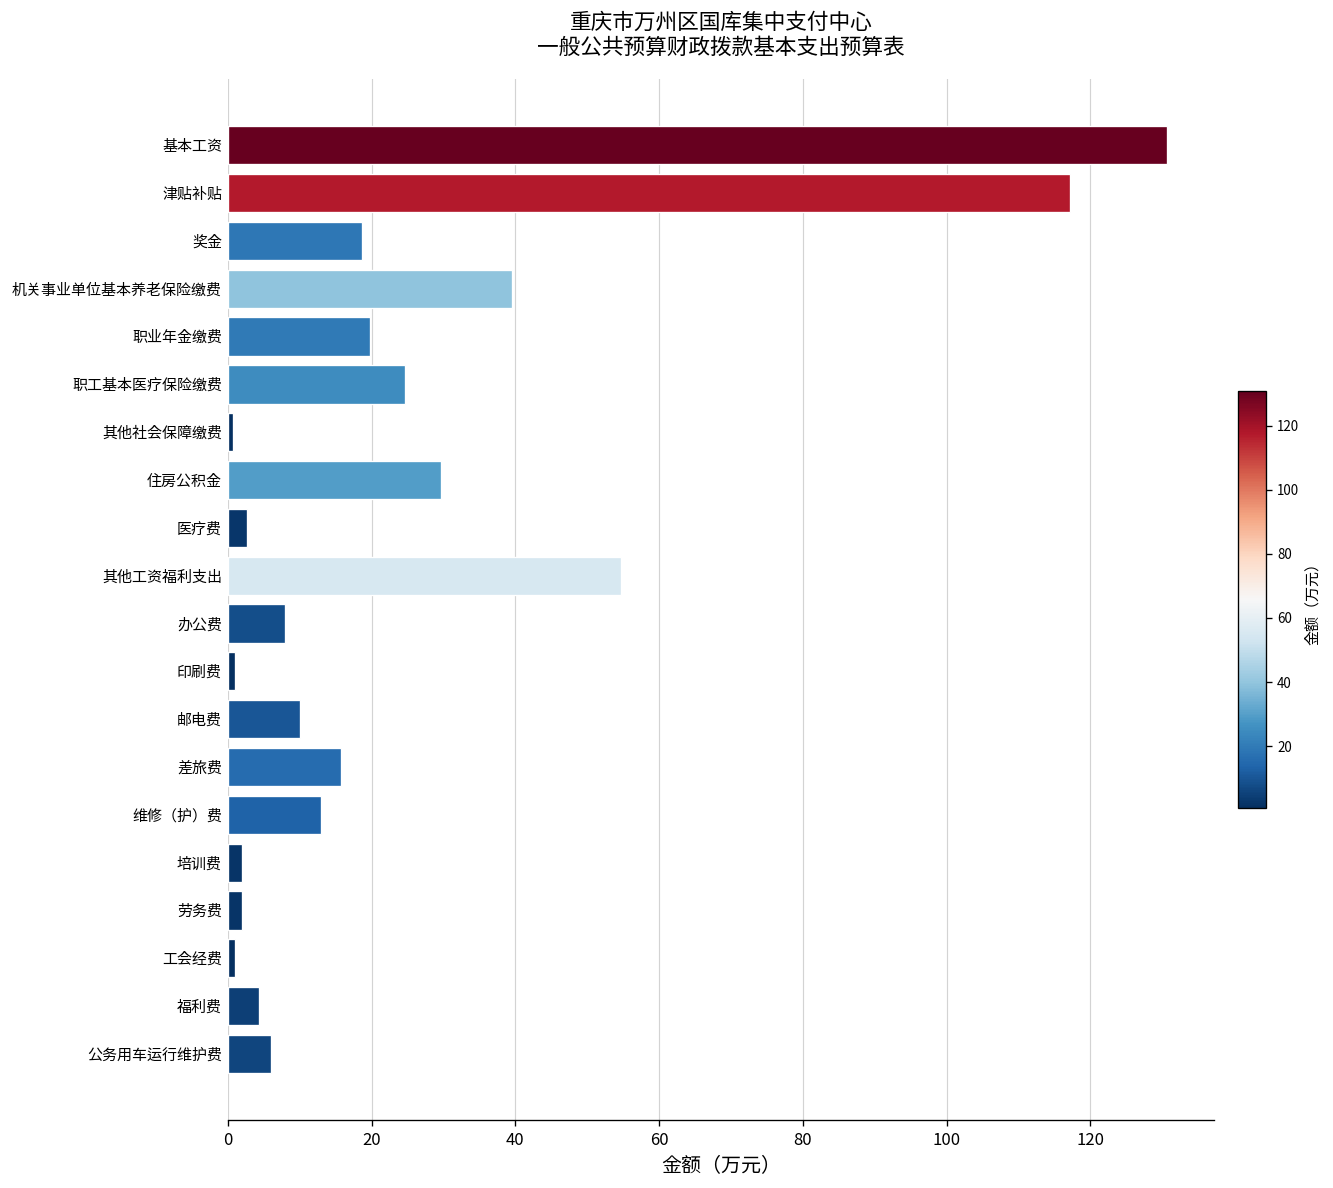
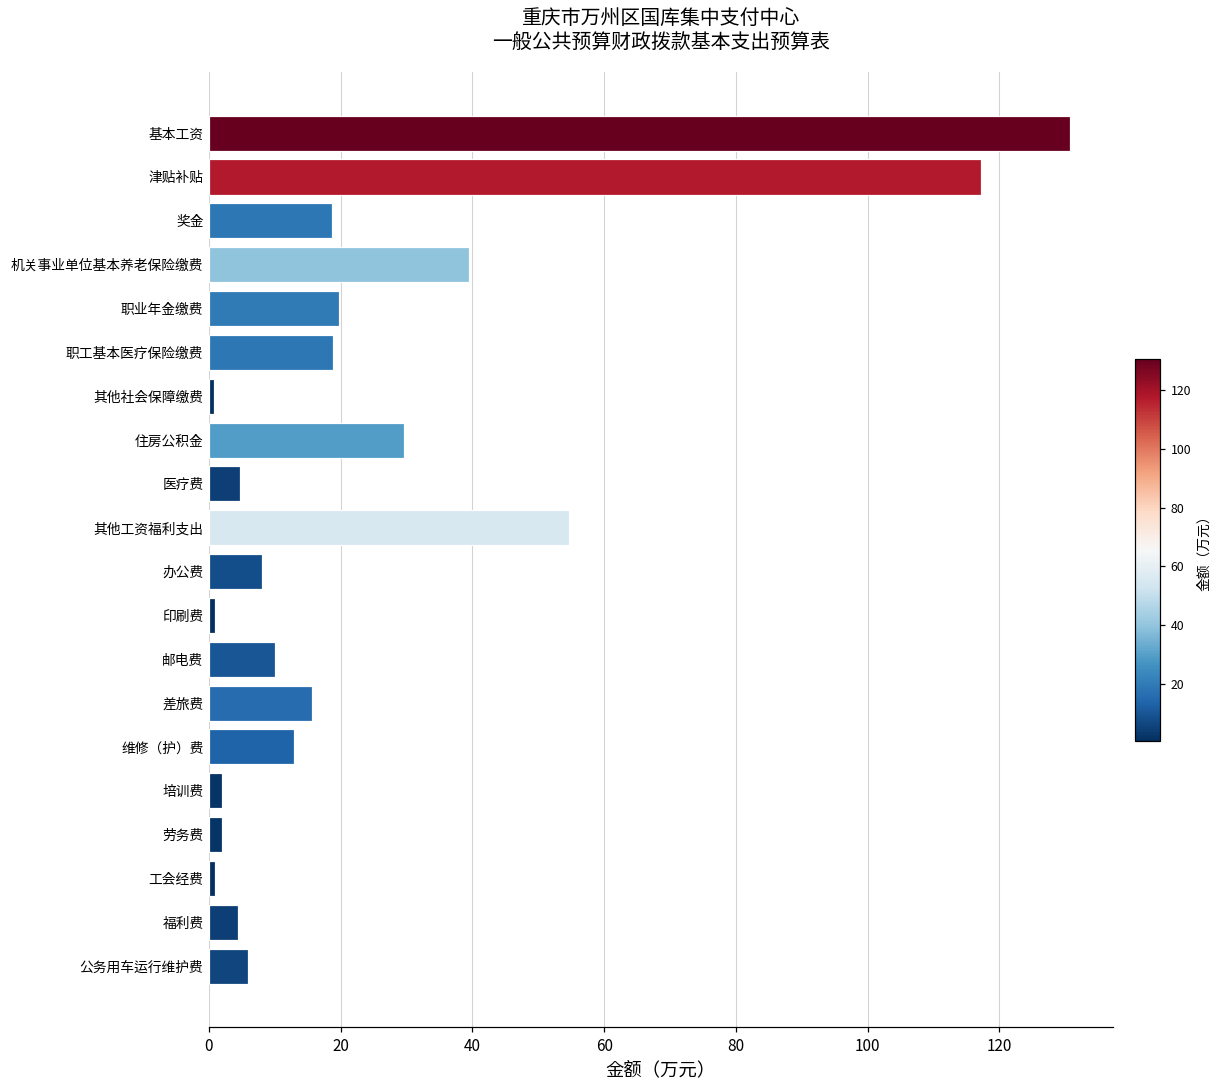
职工基本医疗保险缴费: 25 -> 19
医疗费: 3 -> 5
